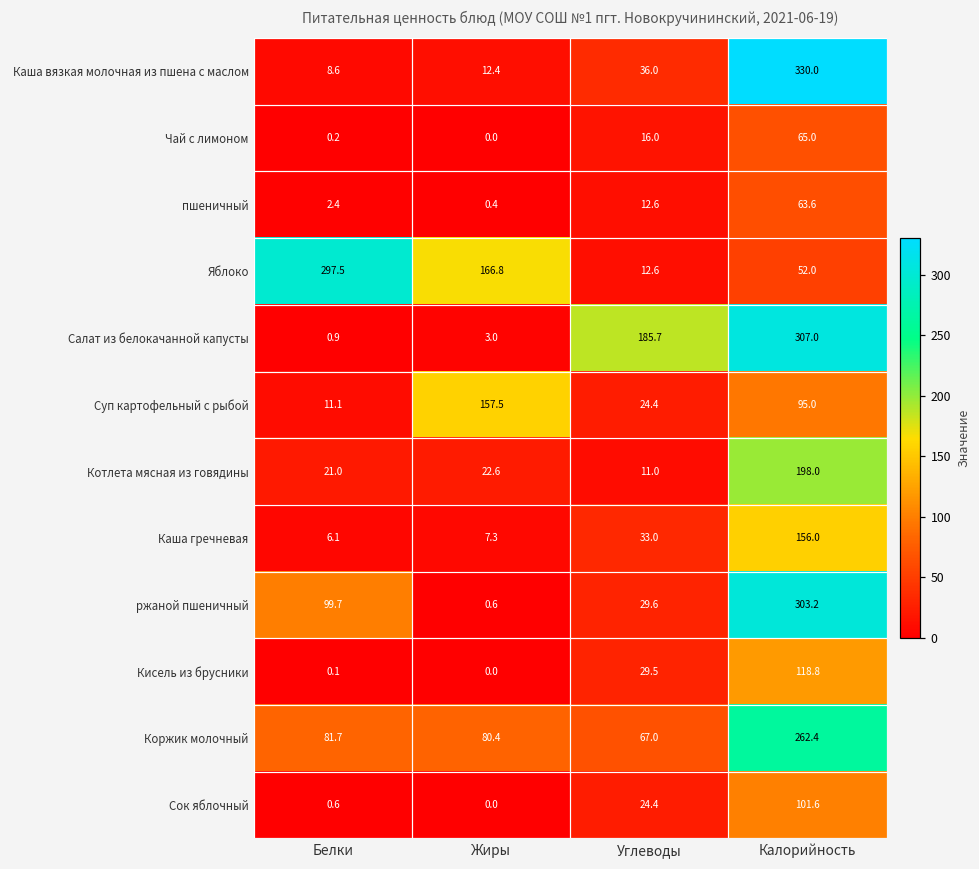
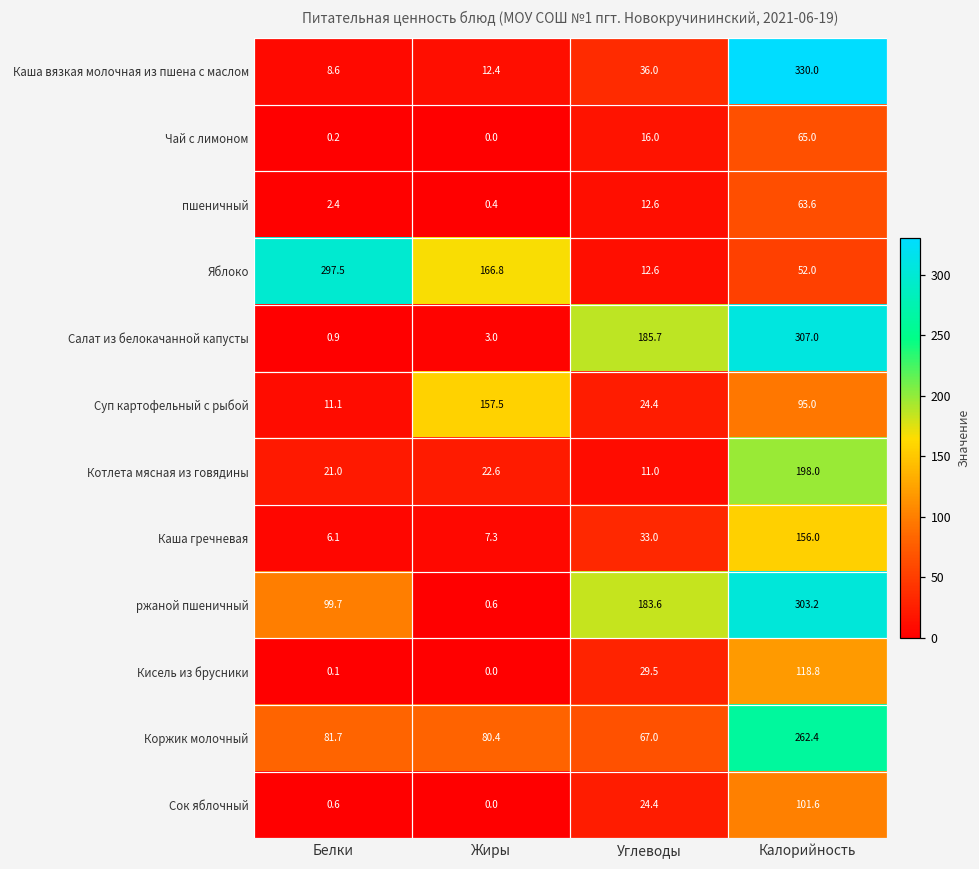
ржаной пшеничный, Углеводы: 29.6 -> 183.6
